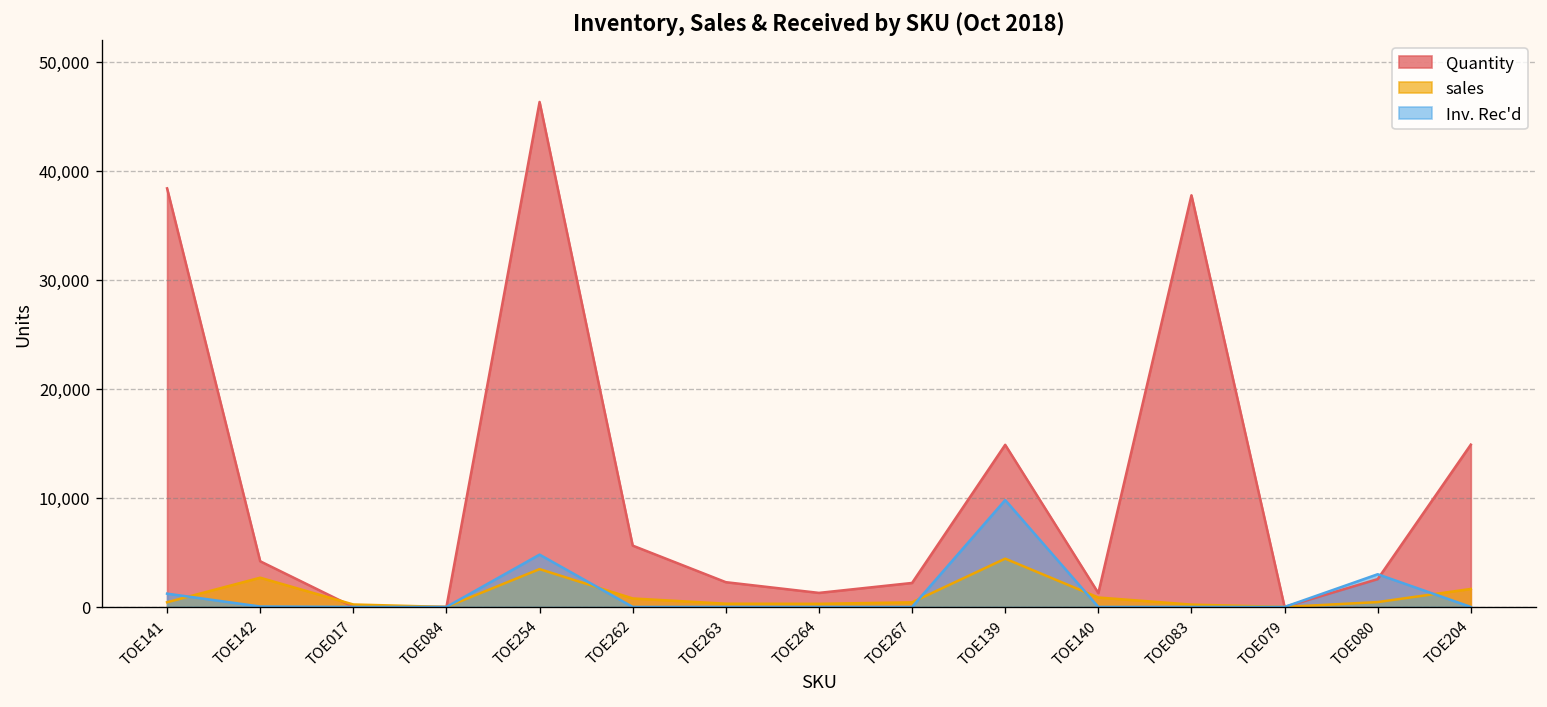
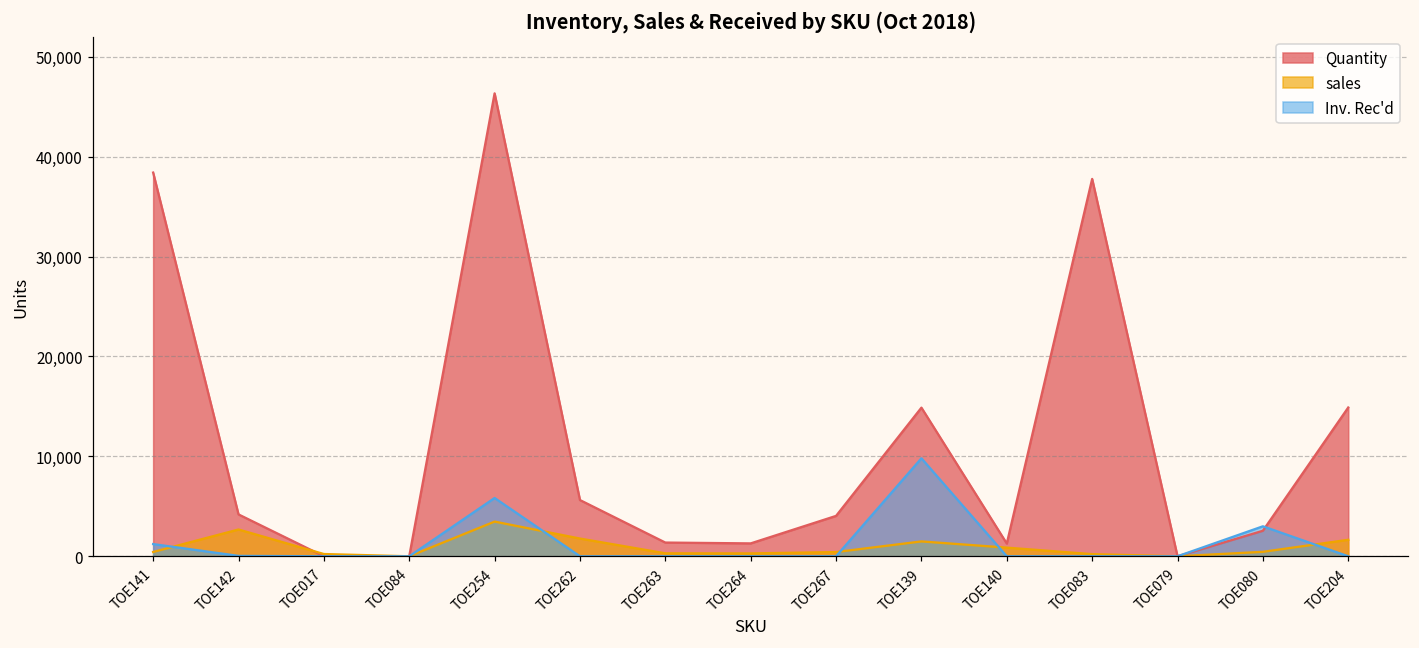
Inv. Rec'd, TOE254: 5,000 -> 6,000
sales, TOE262: 1,000 -> 2,000
Quantity, TOE263: 2,000 -> 1,000
Quantity, TOE267: 2,000 -> 4,000
sales, TOE139: 4,000 -> 1,000
